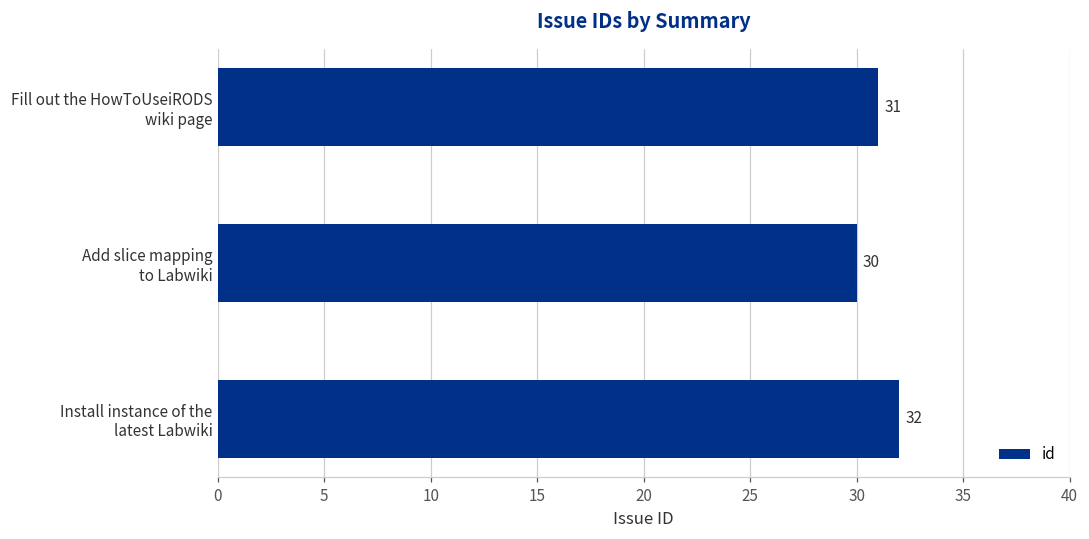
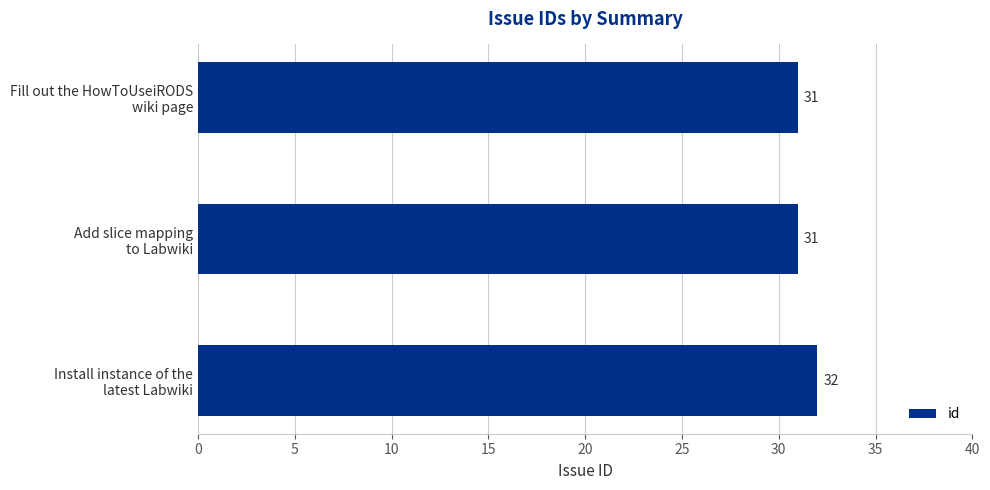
Add slice mapping to Labwiki: 30 -> 31
